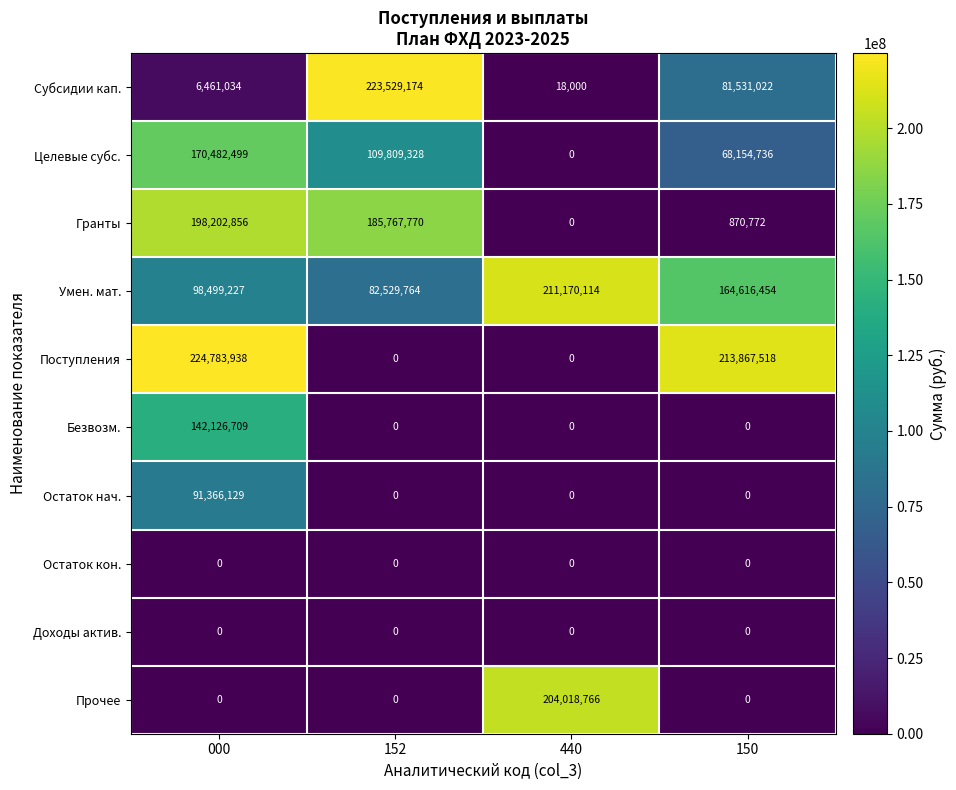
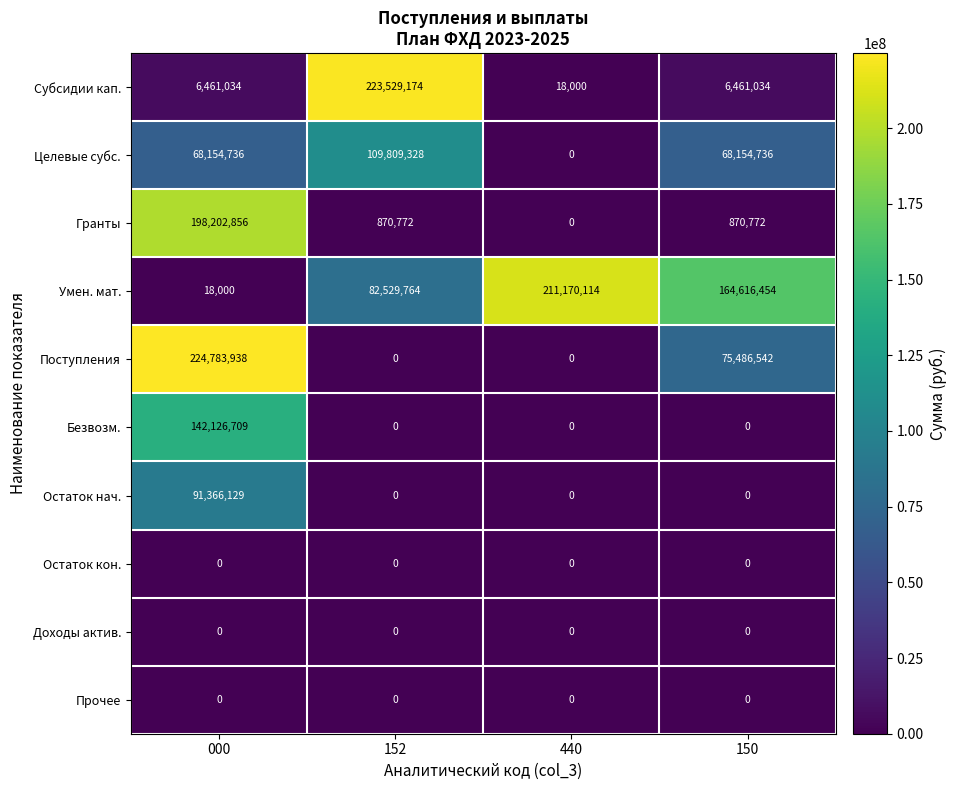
Субсидии кап., 150: 81,531,022 -> 6,461,034
Целевые субс., 000: 170,482,499 -> 68,154,736
Гранты, 152: 185,767,770 -> 870,772
Умен. мат., 000: 98,499,227 -> 18,000
Поступления, 150: 213,867,518 -> 75,486,542
Прочее, 440: 204,018,766 -> 0
